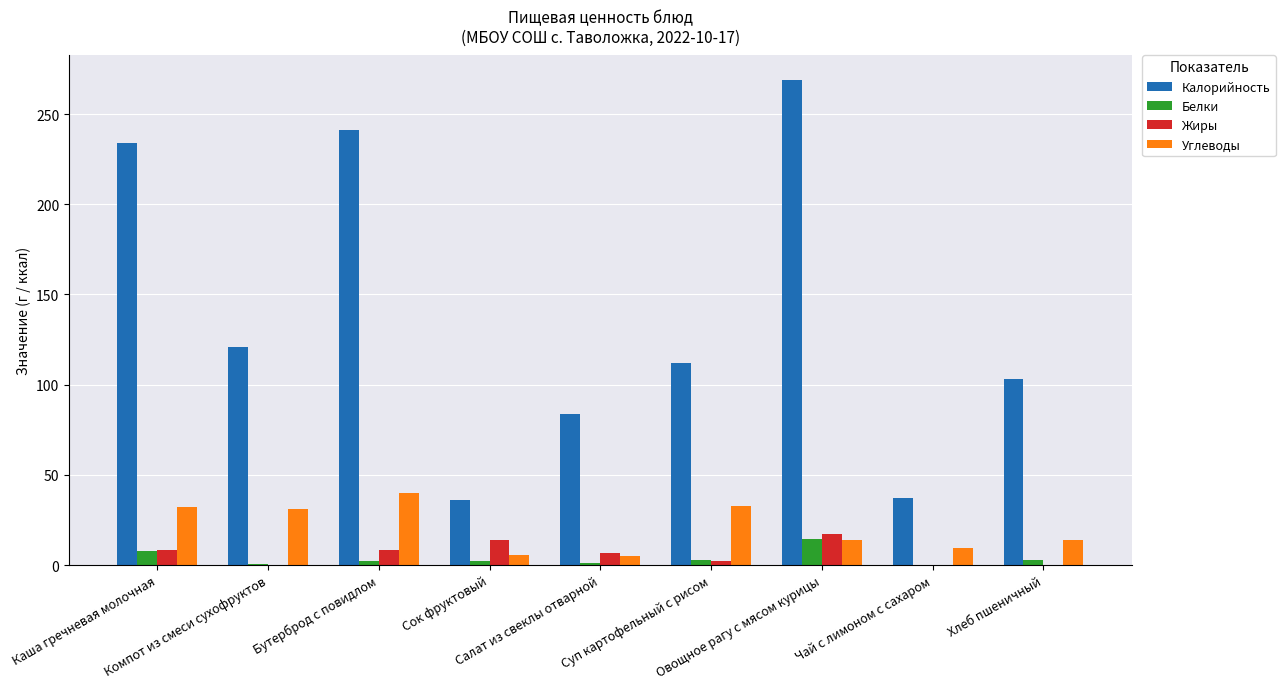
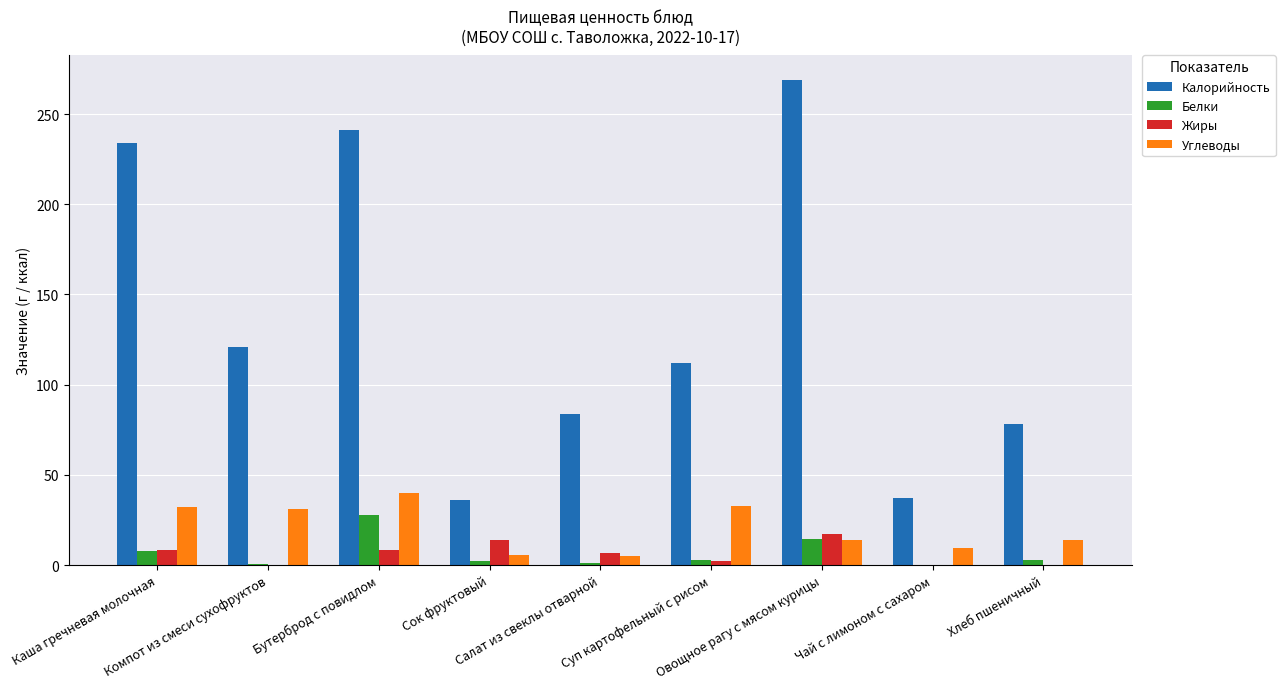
Белки, Бутерброд с повидлом: 3 -> 28
Калорийность, Хлеб пшеничный: 103 -> 78
